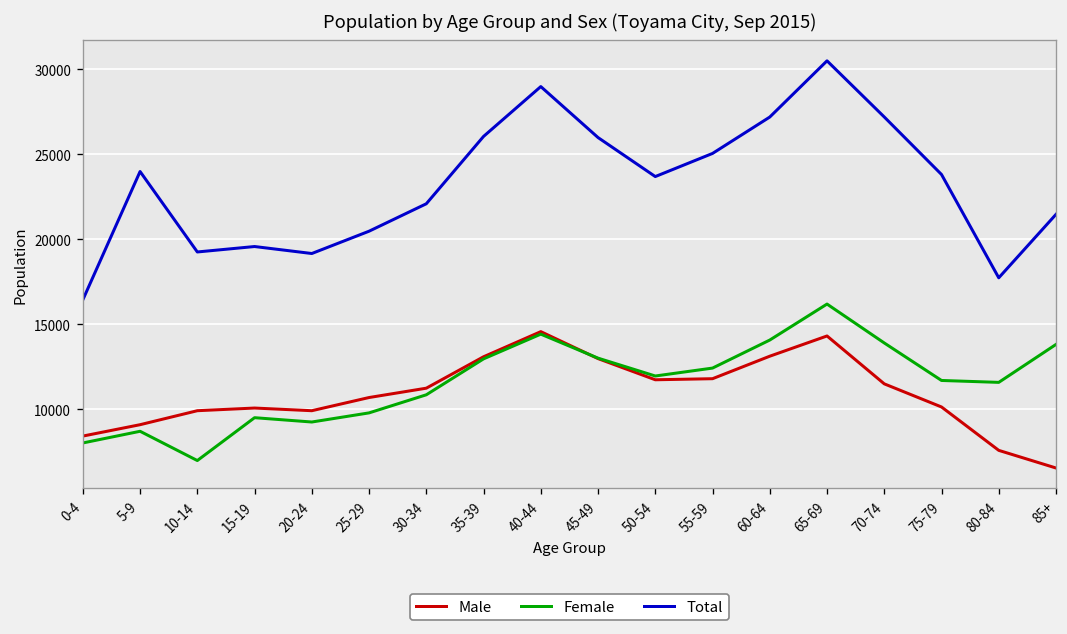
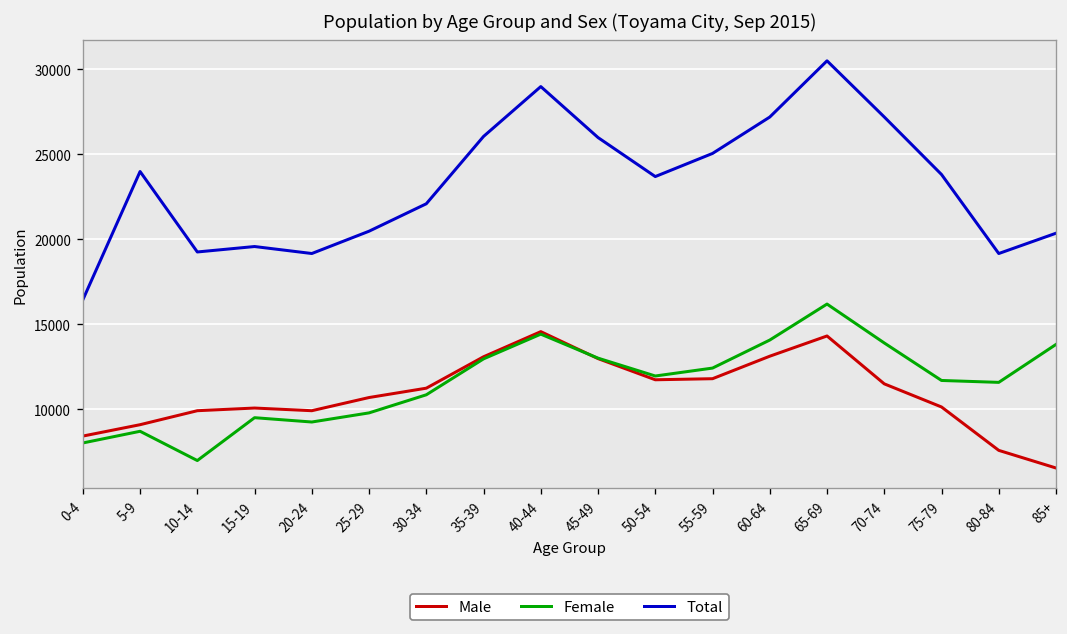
Total, 80-84: 17700 -> 19200
Total, 85+: 21500 -> 20400
